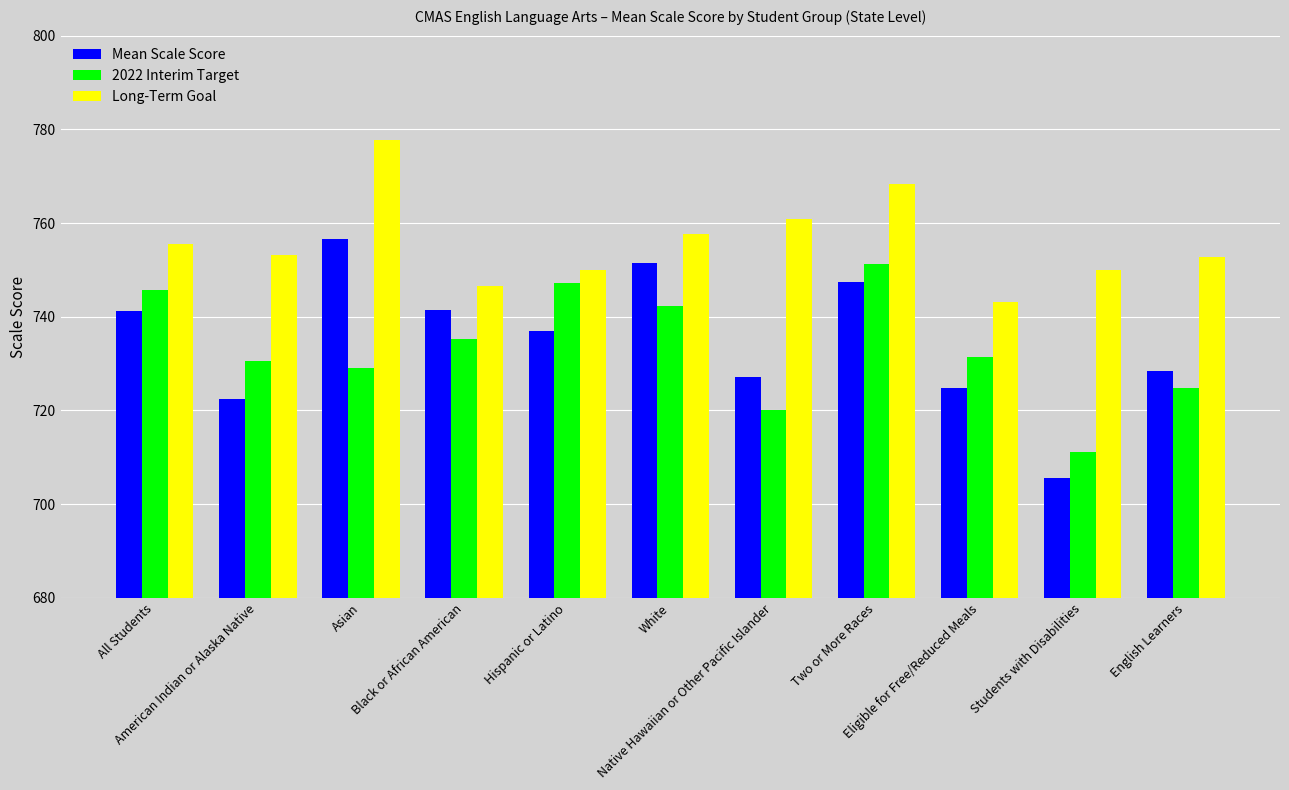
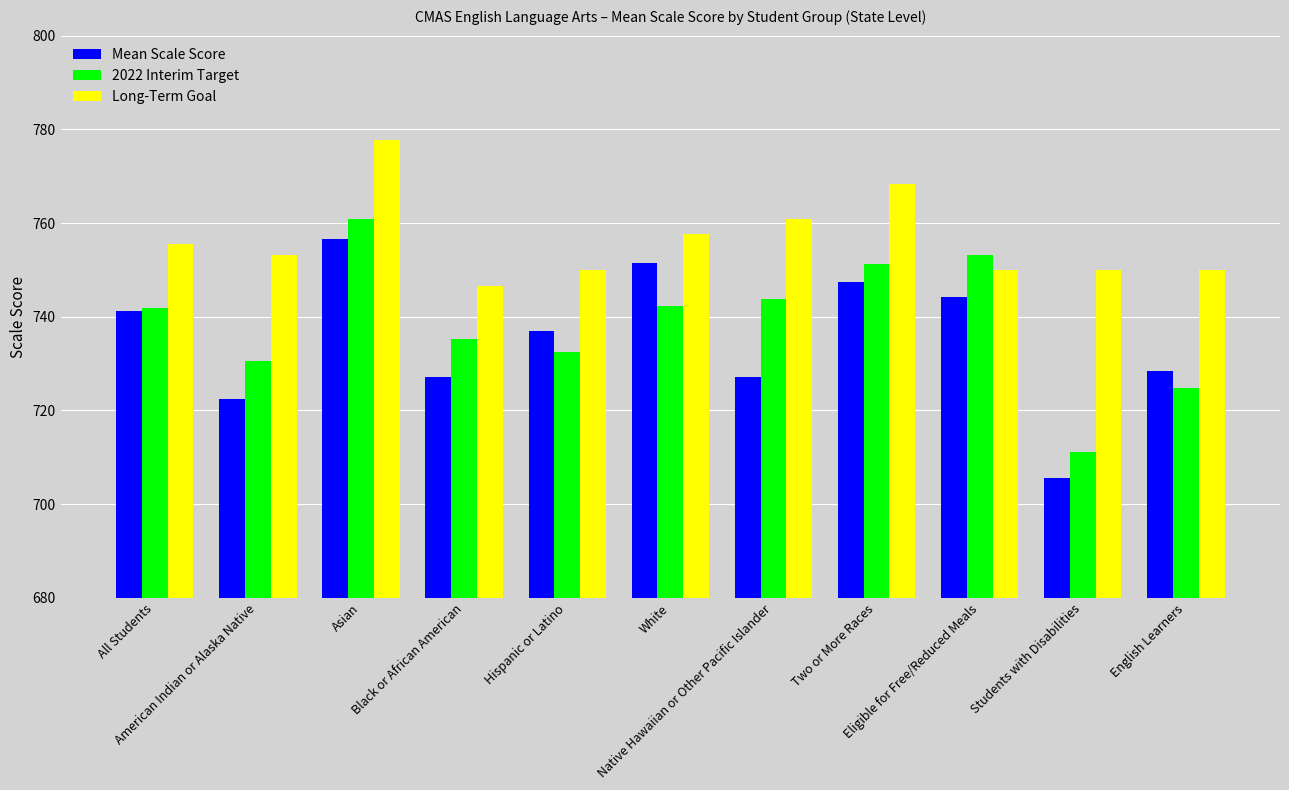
2022 Interim Target, All Students: 746 -> 742
2022 Interim Target, Asian: 729 -> 761
Mean Scale Score, Black or African American: 741 -> 727
2022 Interim Target, Hispanic or Latino: 747 -> 733
2022 Interim Target, Native Hawaiian or Other Pacific Islander: 720 -> 744
Mean Scale Score, Eligible for Free/Reduced Meals: 725 -> 744
2022 Interim Target, Eligible for Free/Reduced Meals: 732 -> 753
Long-Term Goal, Eligible for Free/Reduced Meals: 743 -> 750
Long-Term Goal, English Learners: 753 -> 750
